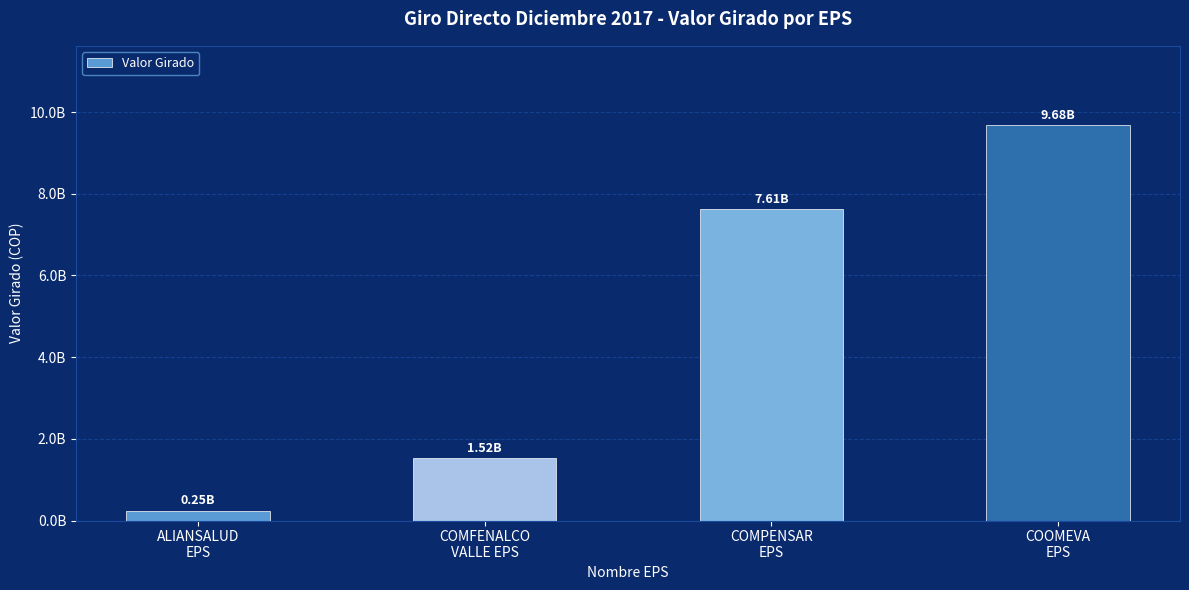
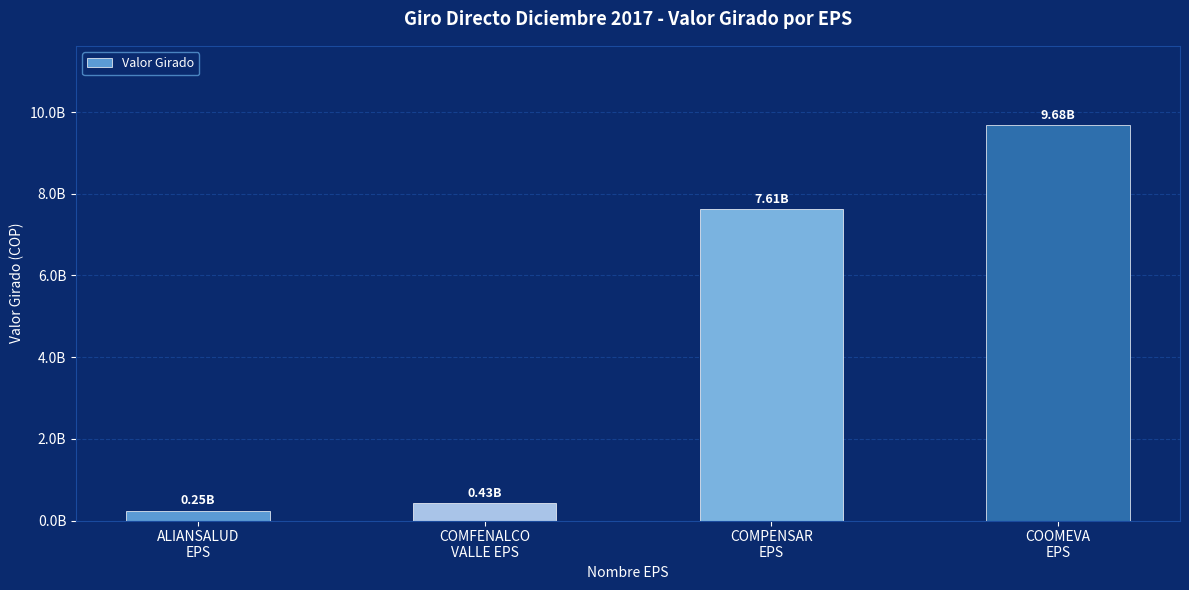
COMFENALCO VALLE EPS: 1.52B -> 0.43B
